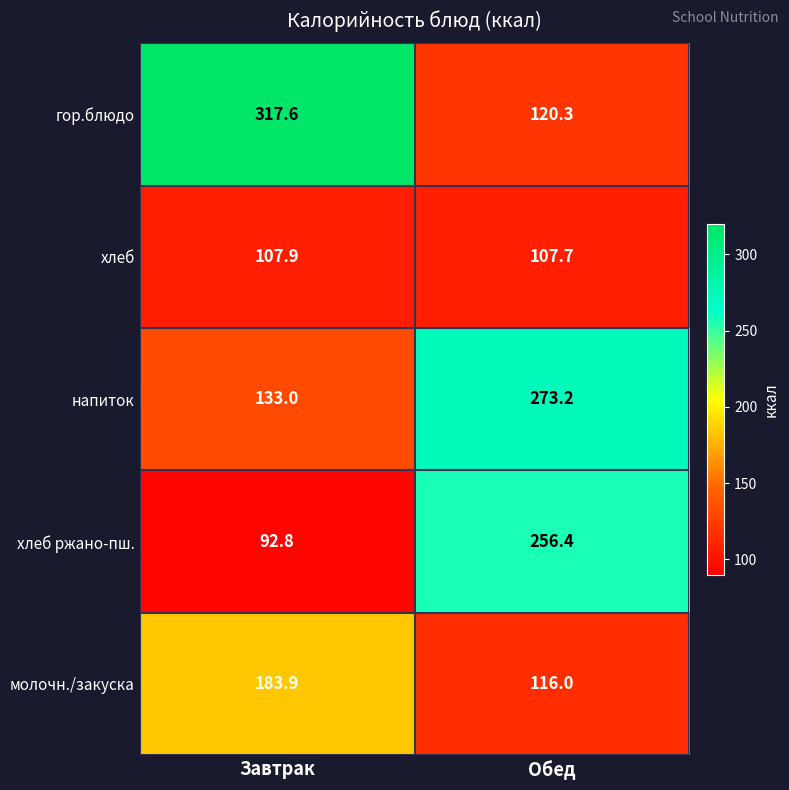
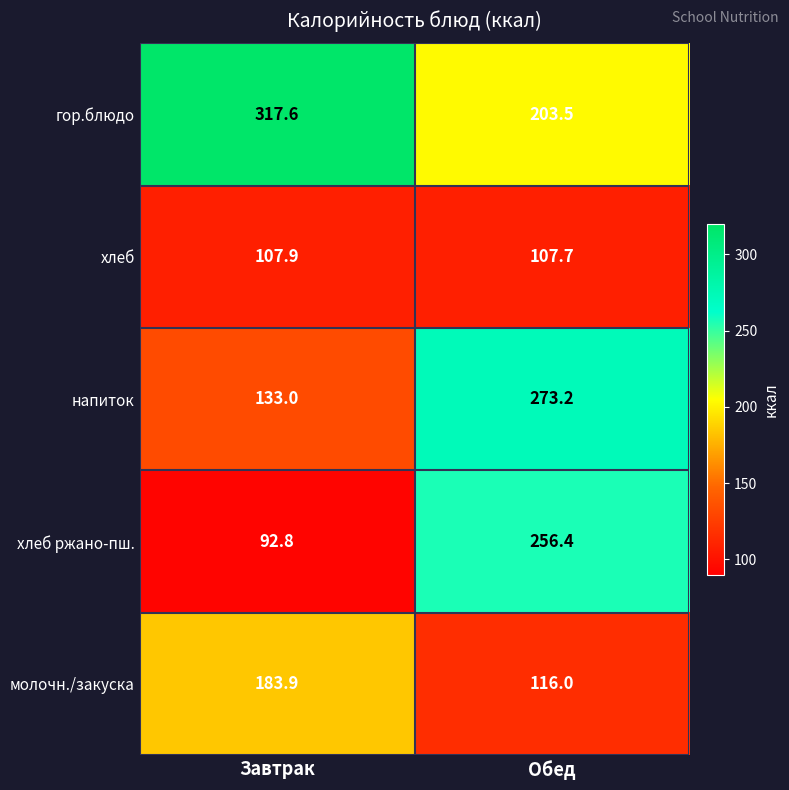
гор.блюдо, Обед: 120.3 -> 203.5
